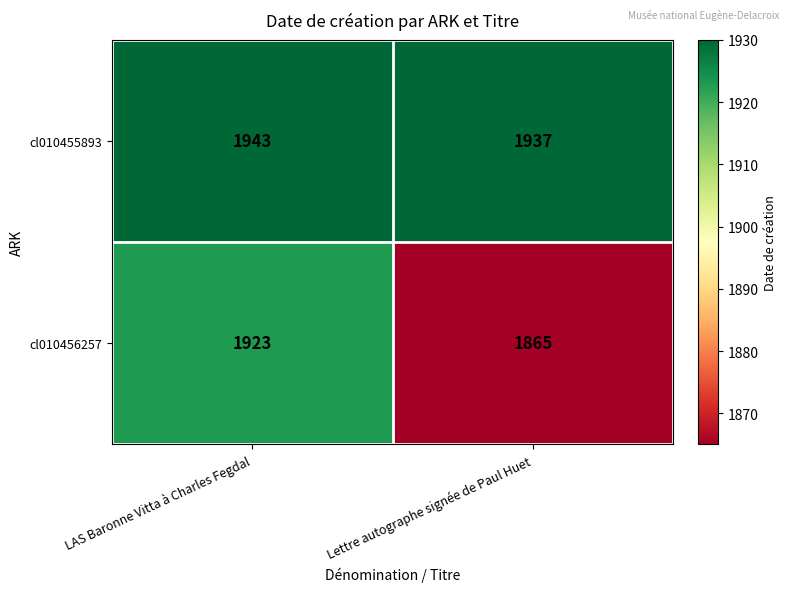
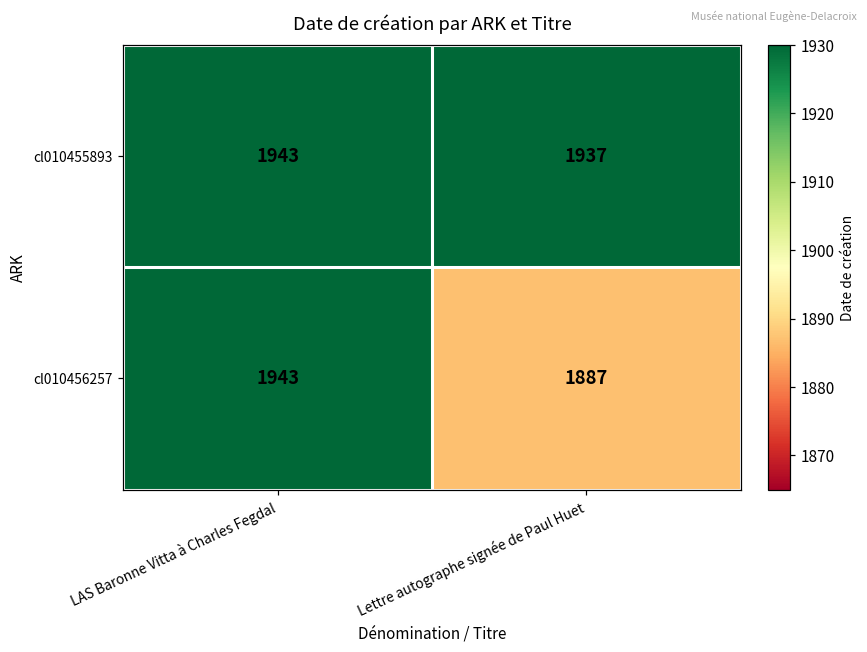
cl010456257, LAS Baronne Vitta à Charles Fegdal: 1923 -> 1943
cl010456257, Lettre autographe signée de Paul Huet: 1865 -> 1887
